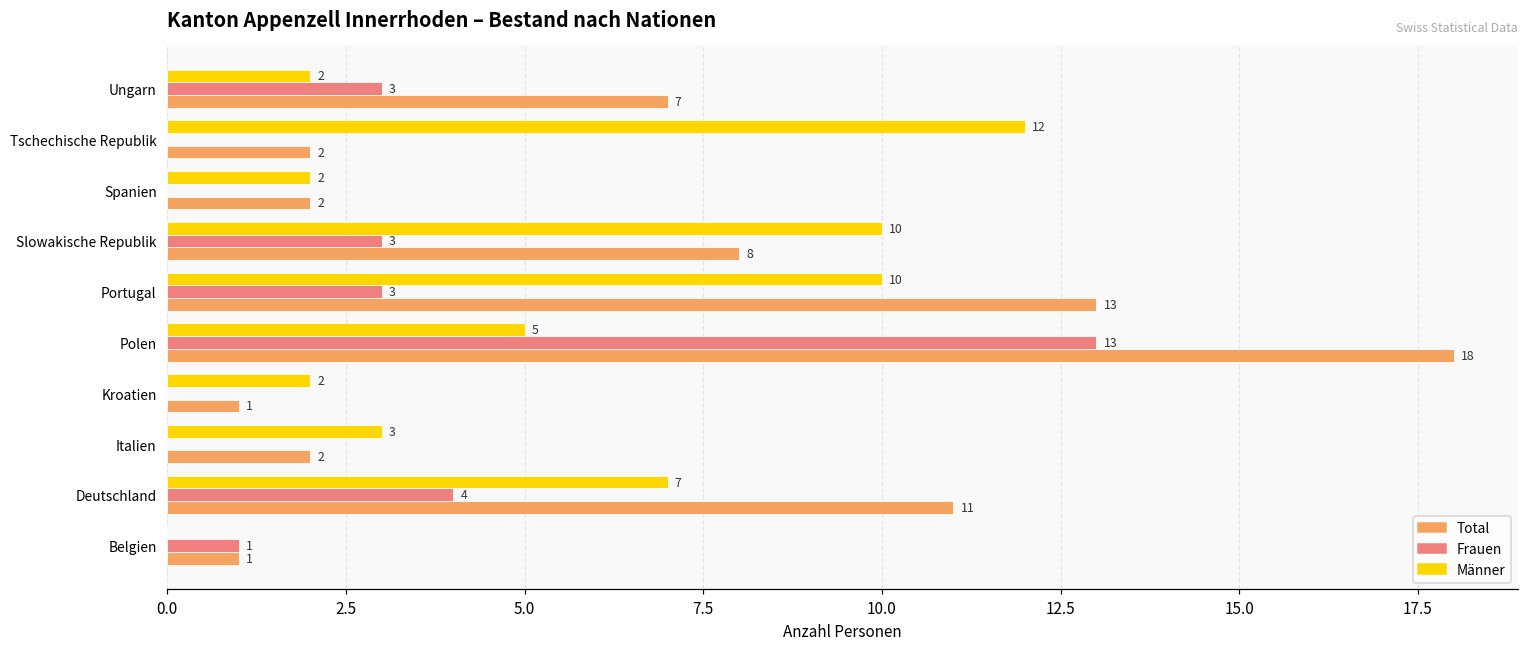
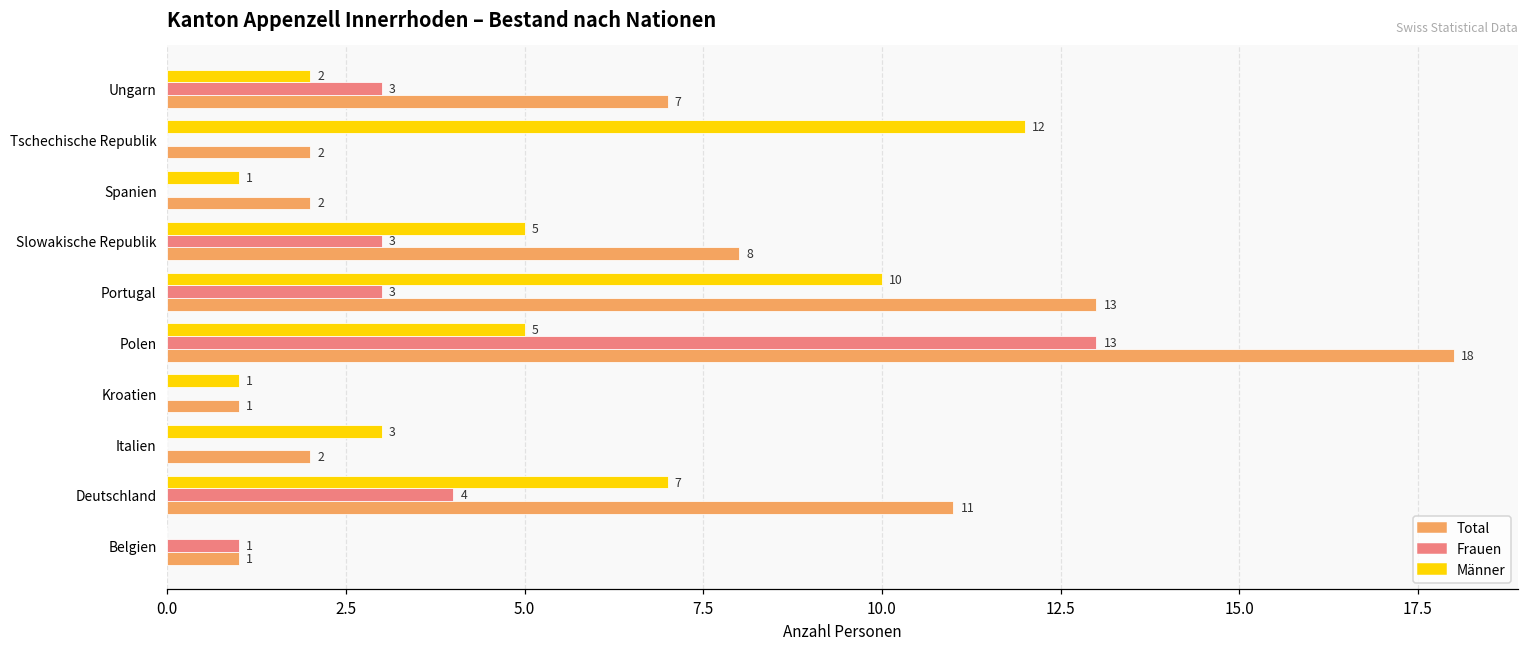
Männer, Spanien: 2 -> 1
Männer, Slowakische Republik: 10 -> 5
Männer, Kroatien: 2 -> 1
